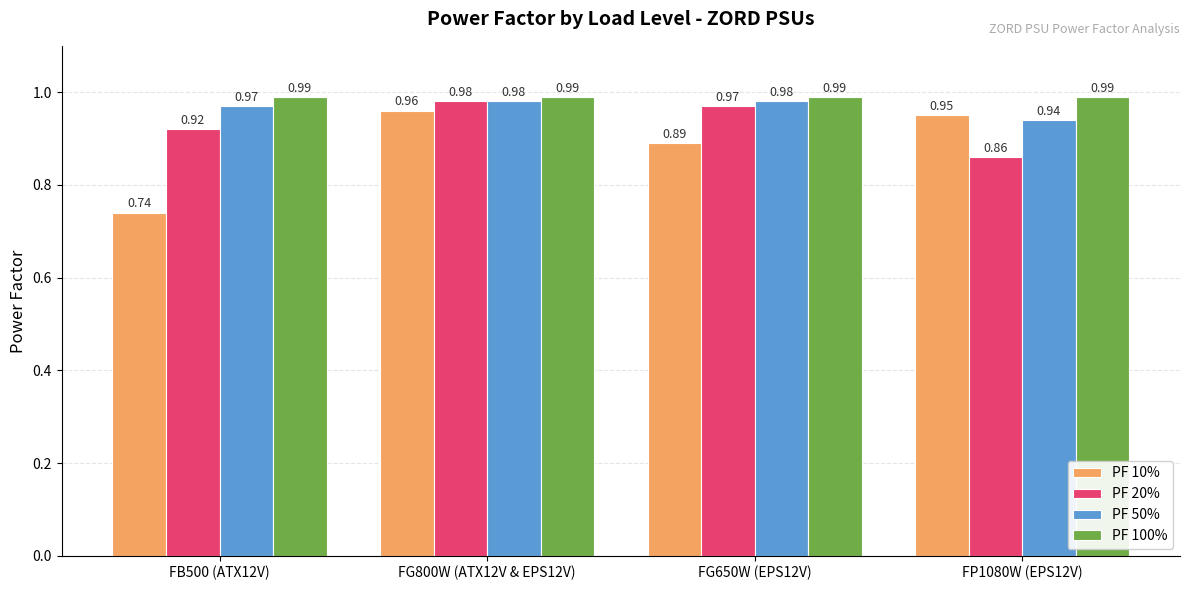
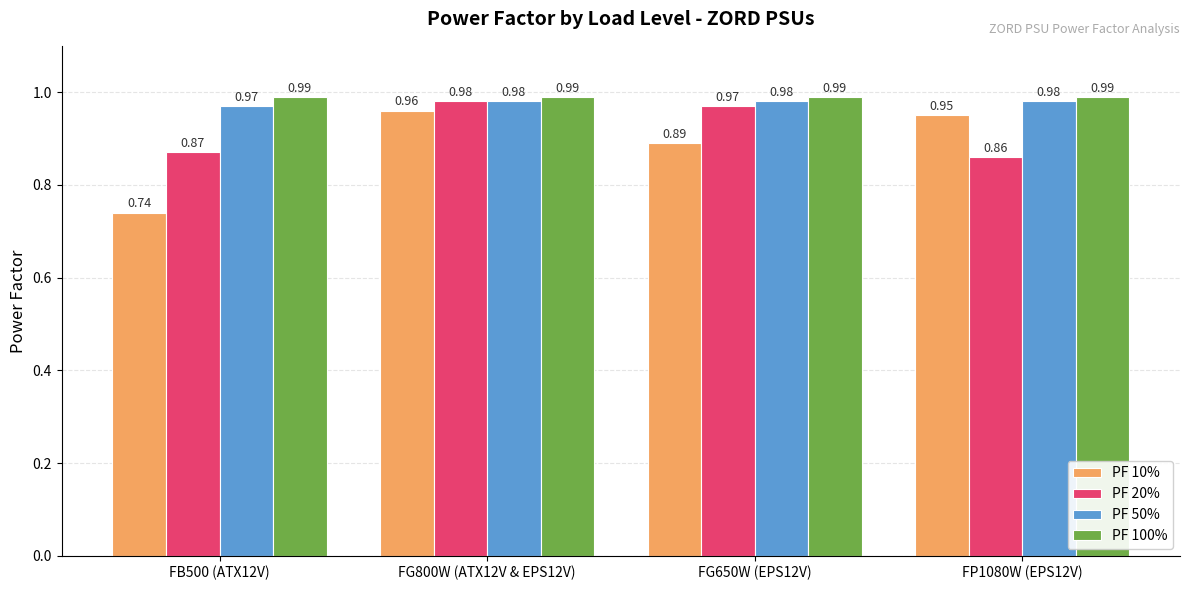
PF 20%, FB500 (ATX12V): 0.92 -> 0.87
PF 50%, FP1080W (EPS12V): 0.94 -> 0.98
